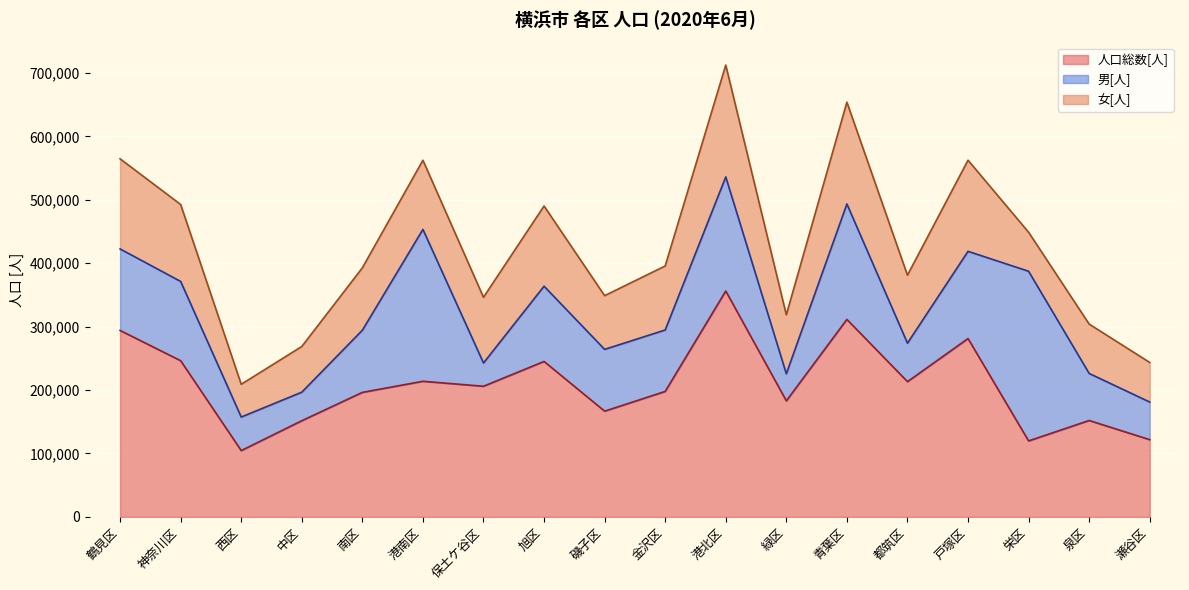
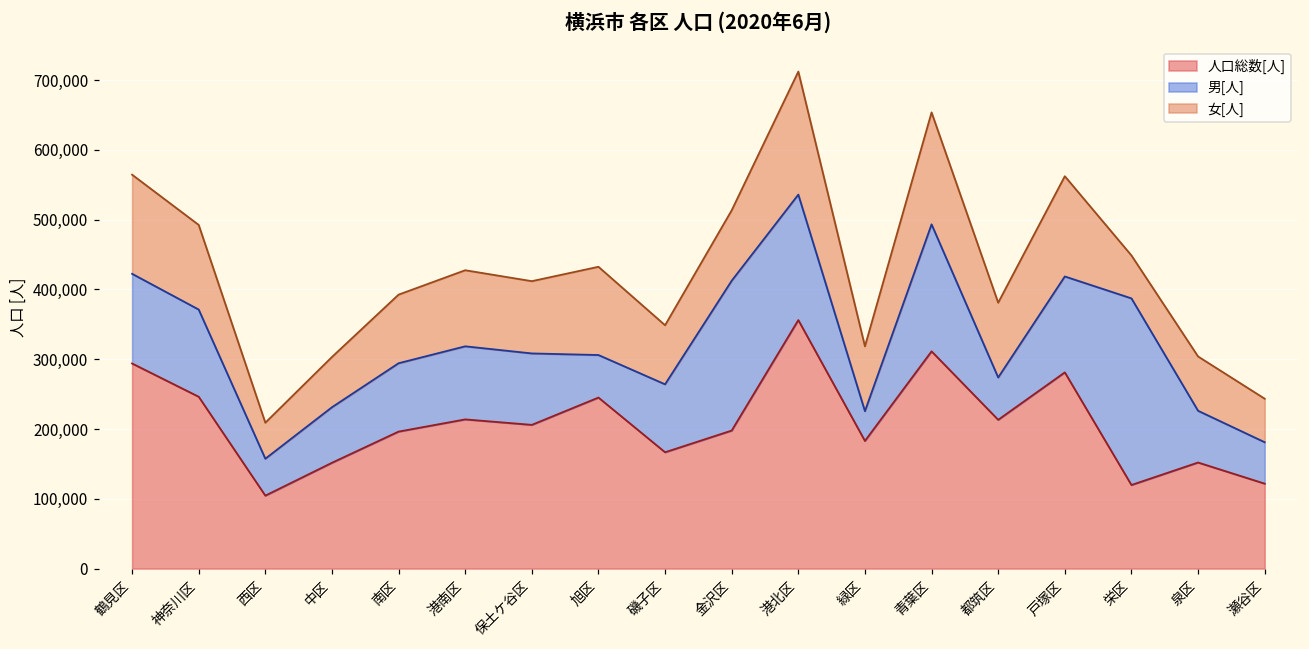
男[人], 中区: 40,000 -> 80,000
男[人], 港南区: 240,000 -> 100,000
男[人], 保土ケ谷区: 40,000 -> 100,000
男[人], 旭区: 120,000 -> 60,000
男[人], 金沢区: 100,000 -> 210,000
